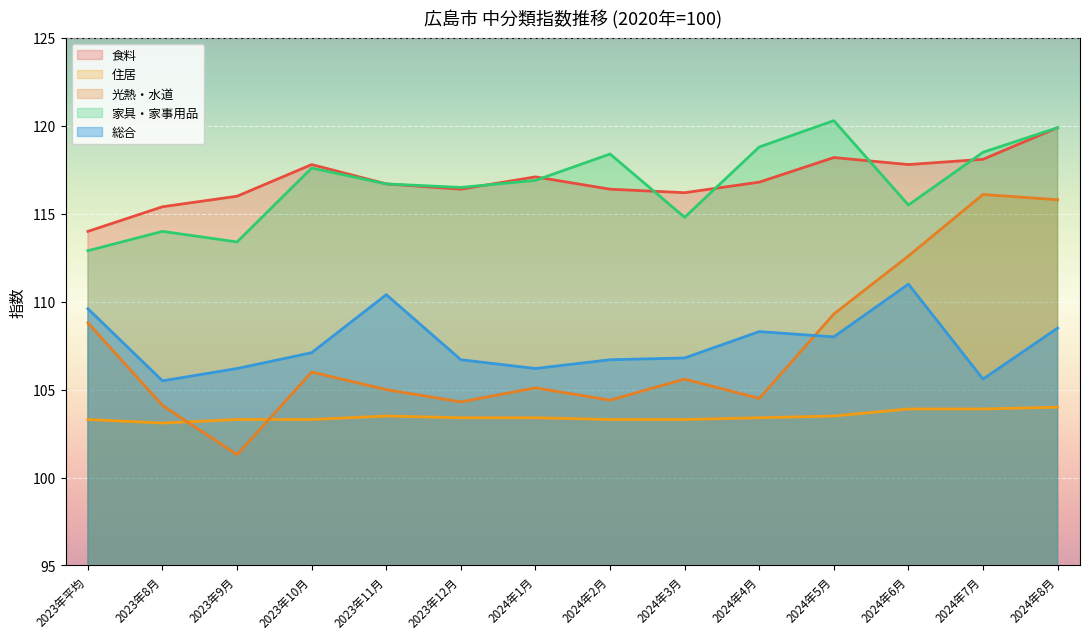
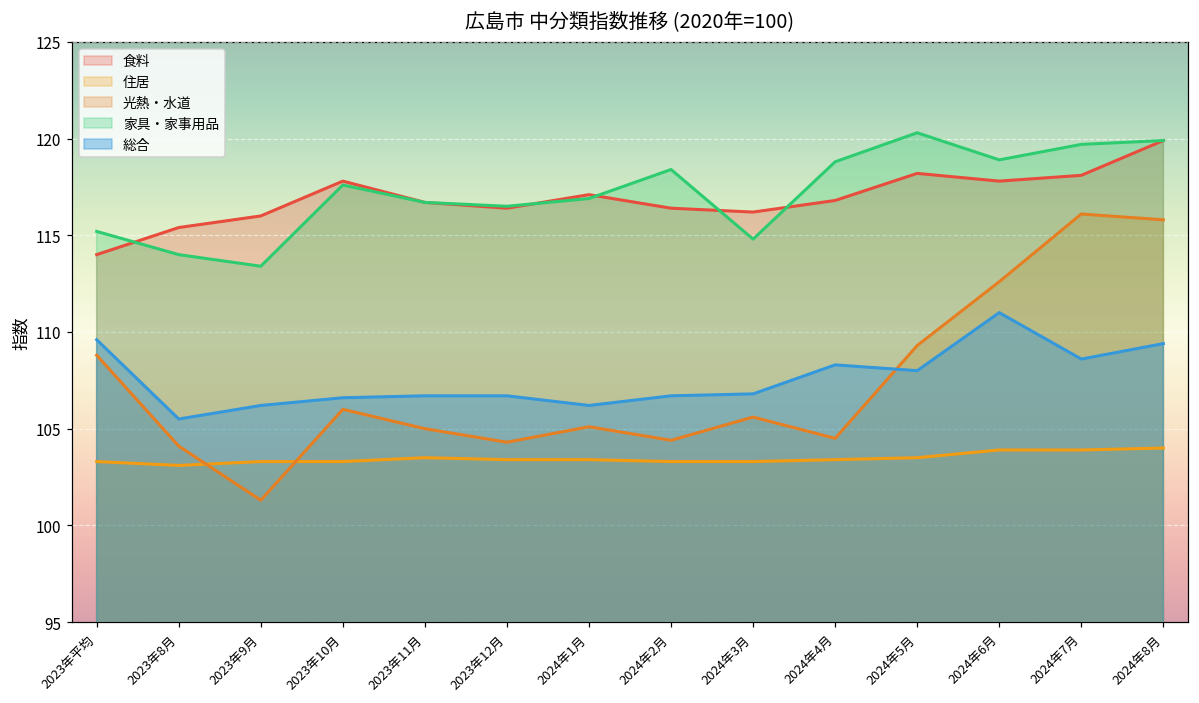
家具・家事用品, 2023年平均: 112.9 -> 115.2
総合, 2023年10月: 107.1 -> 106.6
総合, 2023年11月: 110.4 -> 106.7
家具・家事用品, 2024年6月: 115.5 -> 118.9
家具・家事用品, 2024年7月: 118.5 -> 119.7
総合, 2024年7月: 105.6 -> 108.6
総合, 2024年8月: 108.5 -> 109.4
